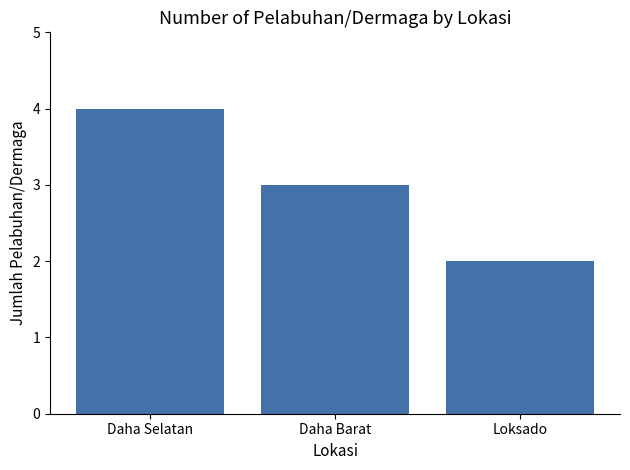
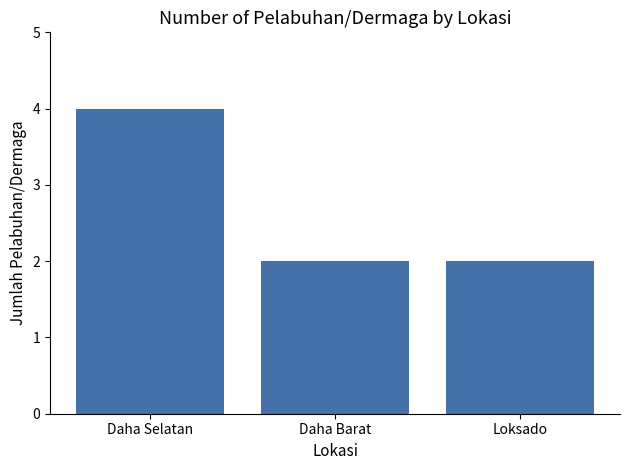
Daha Barat: 3 -> 2
